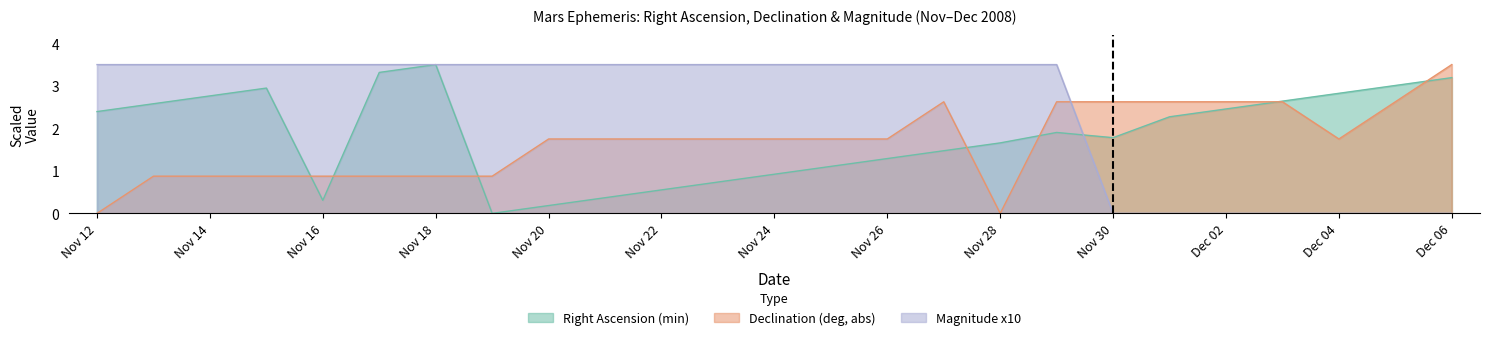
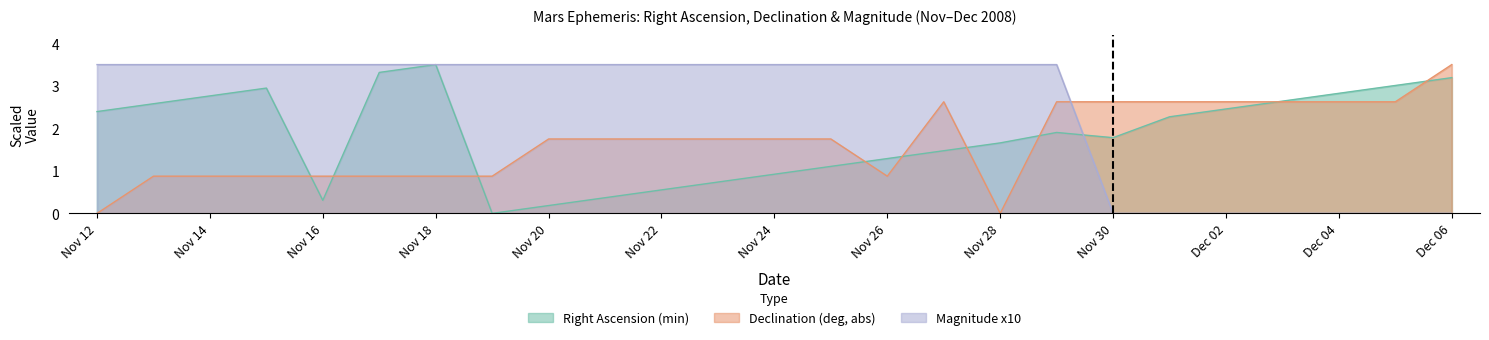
Declination (deg, abs), Nov 26: 1.8 -> 0.9
Declination (deg, abs), Dec 04: 1.8 -> 2.6
